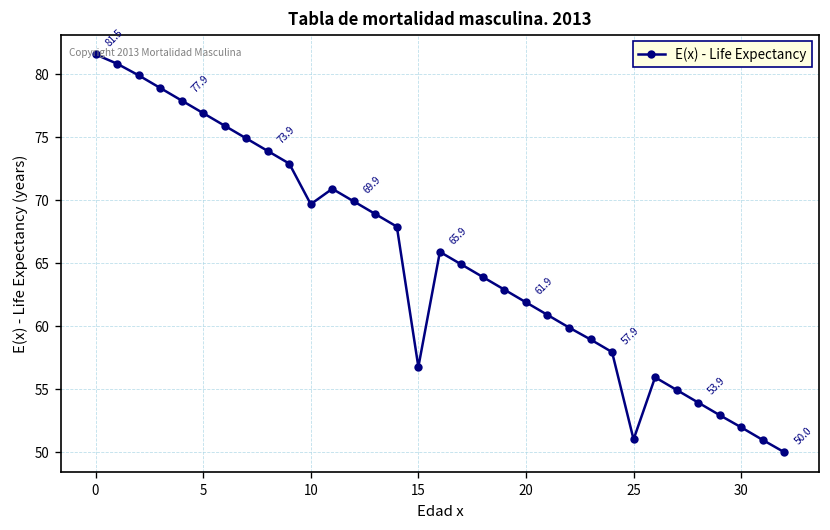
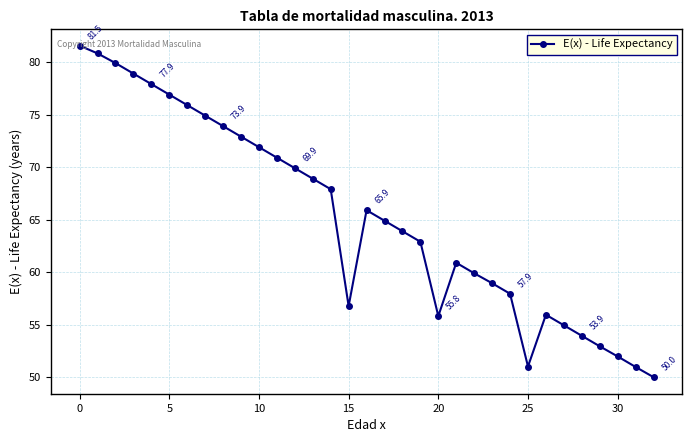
10: 69.7 -> 71.9
20: 61.9 -> 55.8
